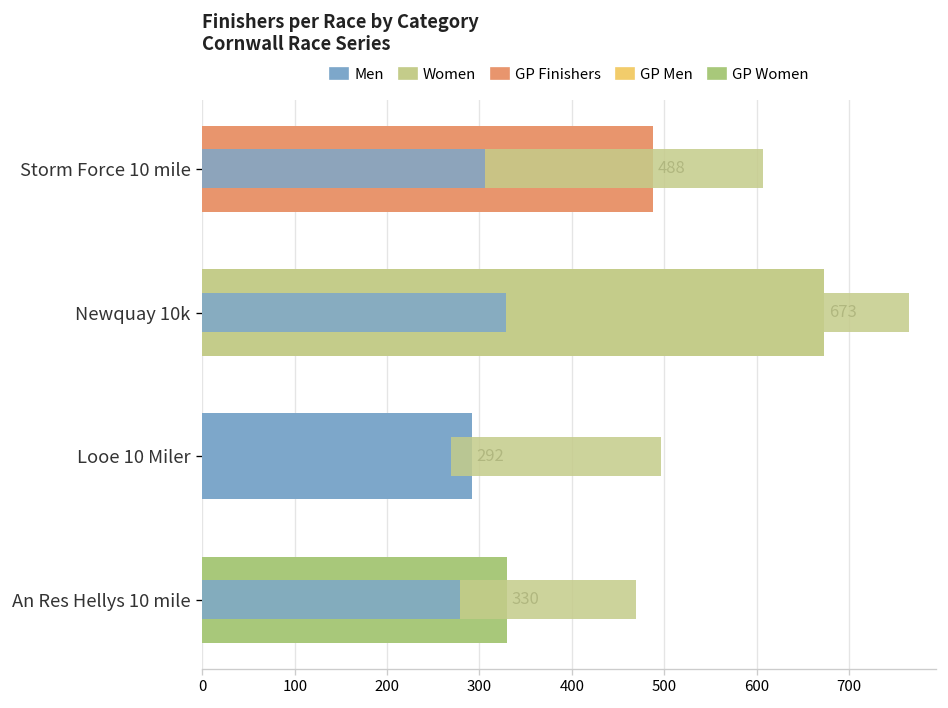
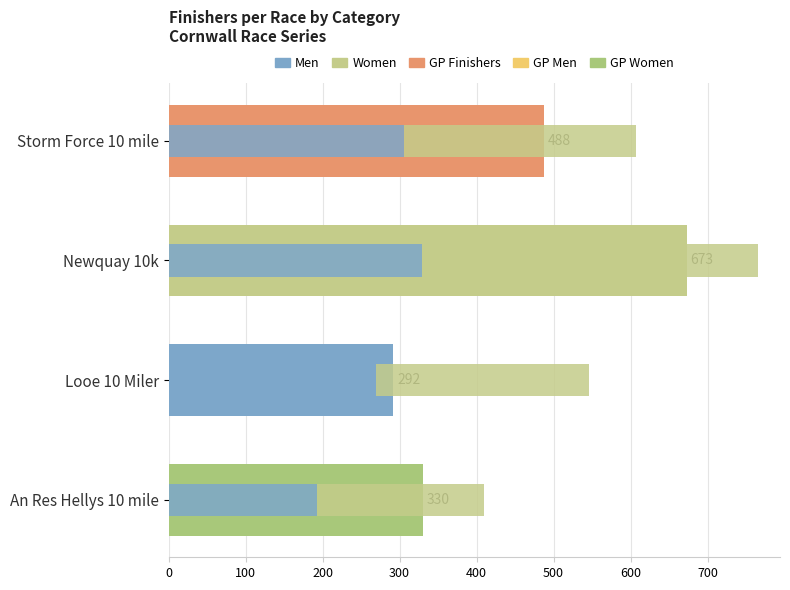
Women, Looe 10 Miler: 230 -> 280
Men, An Res Hellys 10 mile: 280 -> 190
Women, An Res Hellys 10 mile: 190 -> 220
